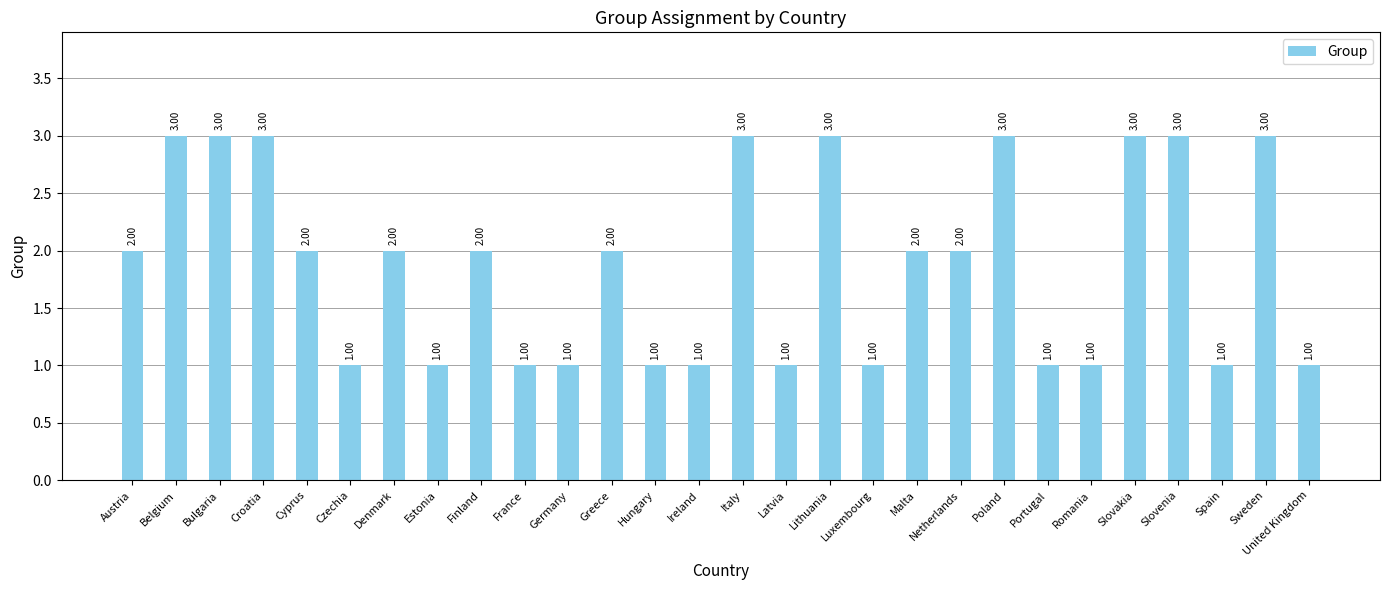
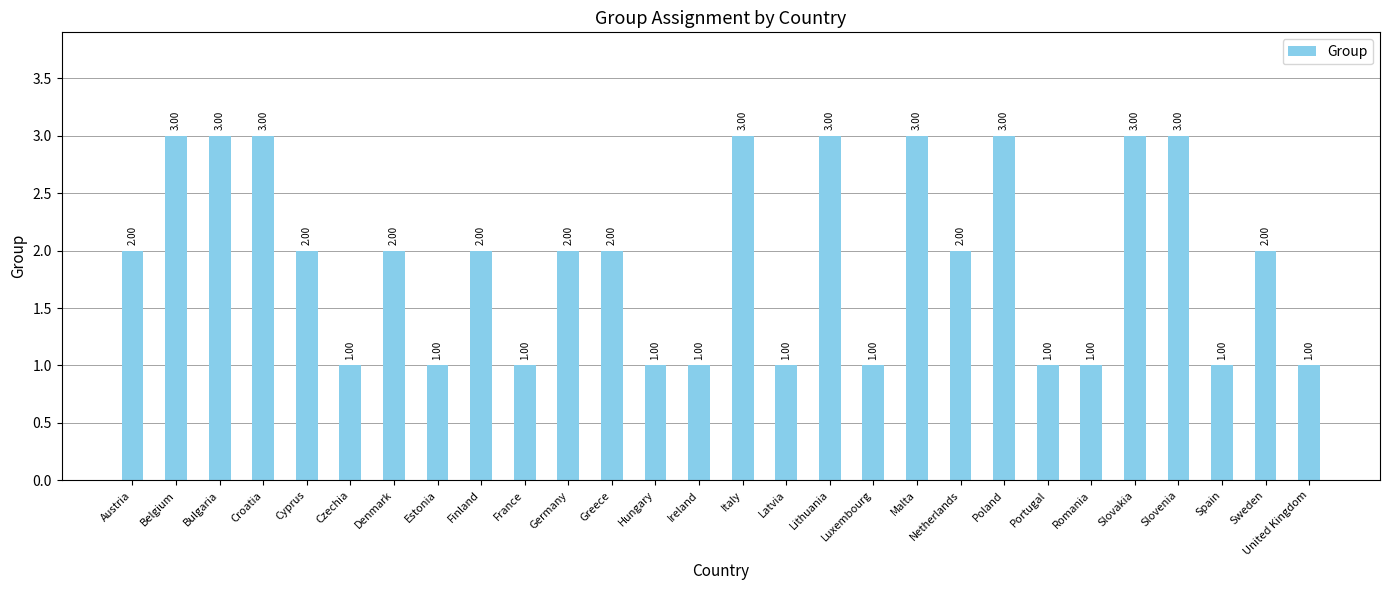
Germany: 1.00 -> 2.00
Malta: 2.00 -> 3.00
Sweden: 3.00 -> 2.00
